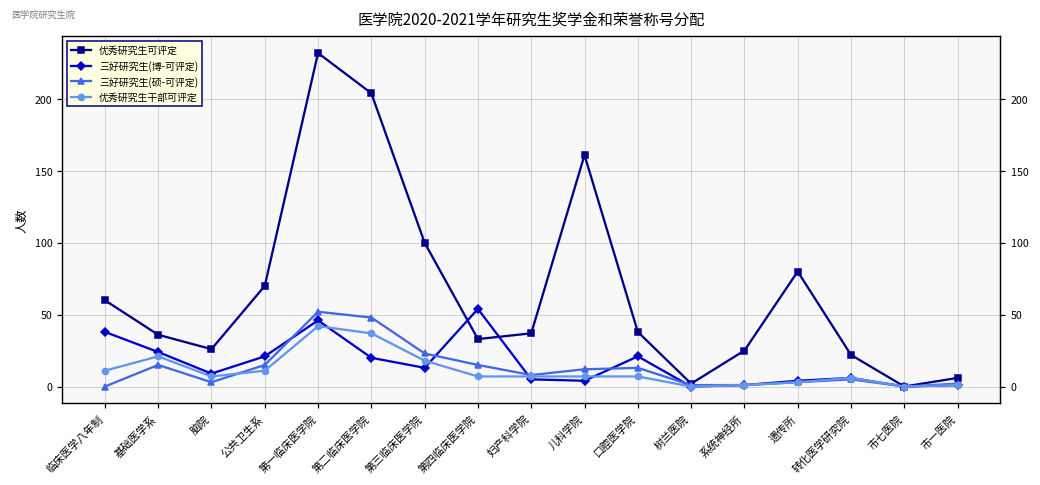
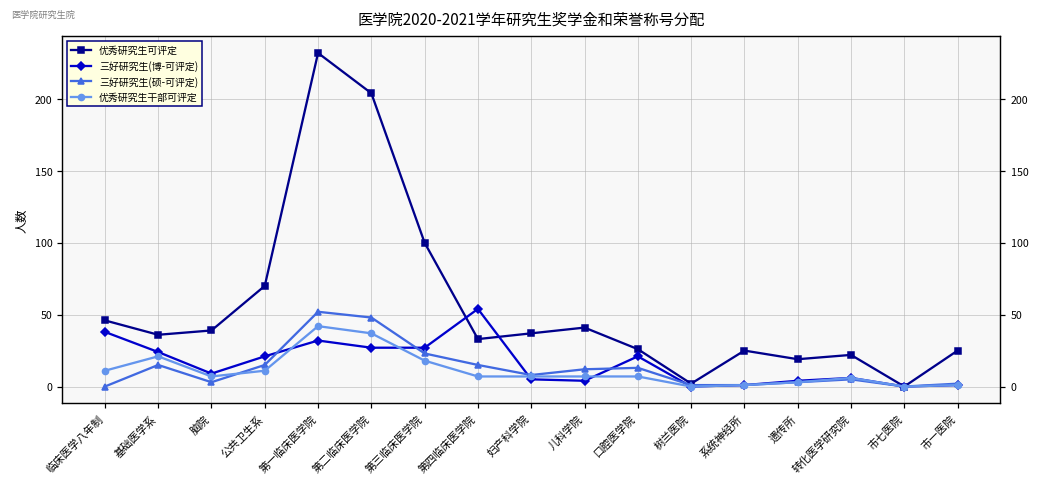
优秀研究生可评定, 临床医学八年制: 60 -> 46
优秀研究生可评定, 脑院: 26 -> 39
三好研究生(博-可评定), 第一临床医学院: 46 -> 32
三好研究生(博-可评定), 第二临床医学院: 20 -> 27
三好研究生(博-可评定), 第三临床医学院: 13 -> 27
优秀研究生可评定, 儿科学院: 161 -> 41
优秀研究生可评定, 口腔医学院: 38 -> 26
优秀研究生可评定, 遗传所: 80 -> 19
优秀研究生可评定, 市一医院: 6 -> 25
